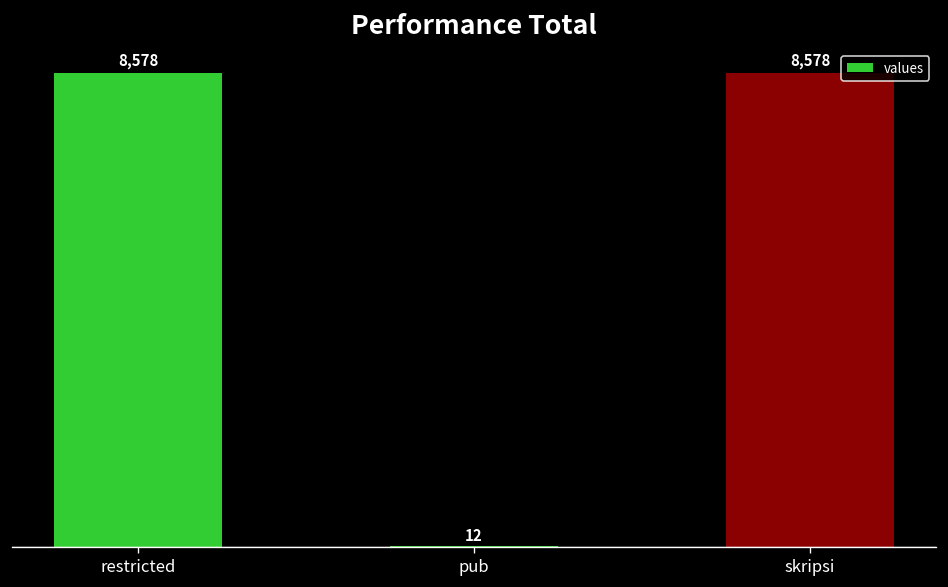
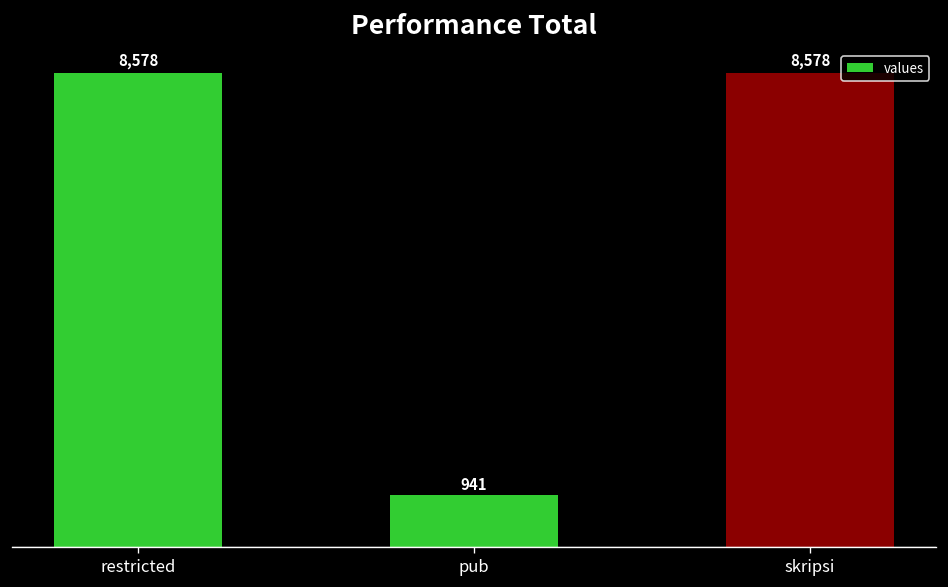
pub: 12 -> 941
